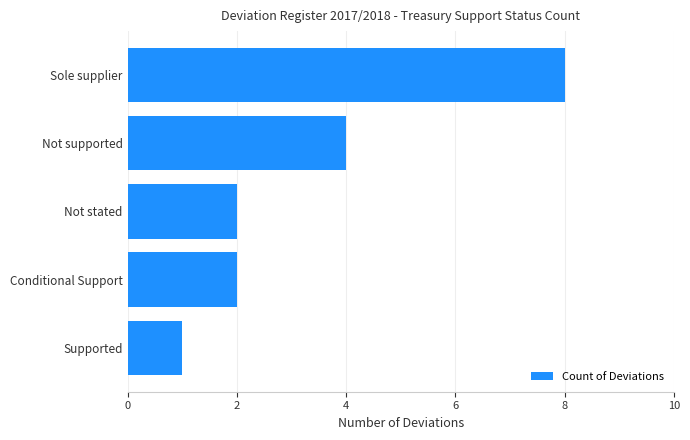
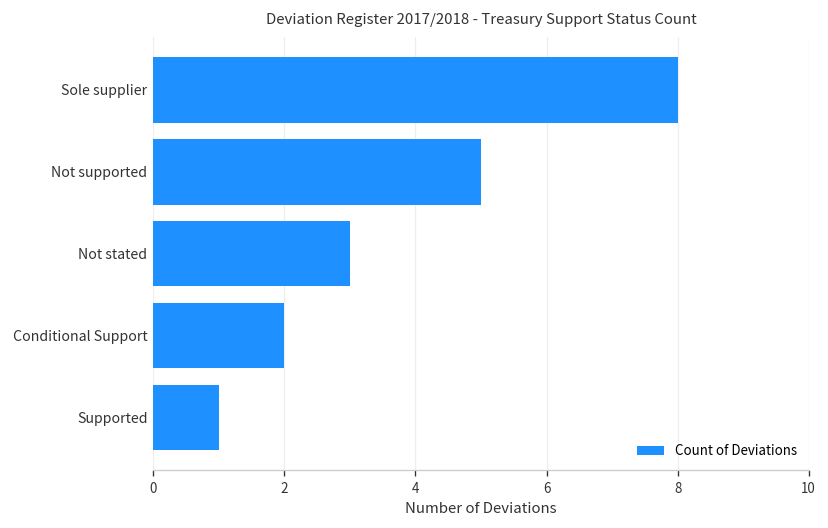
Not supported: 4 -> 5
Not stated: 2 -> 3
